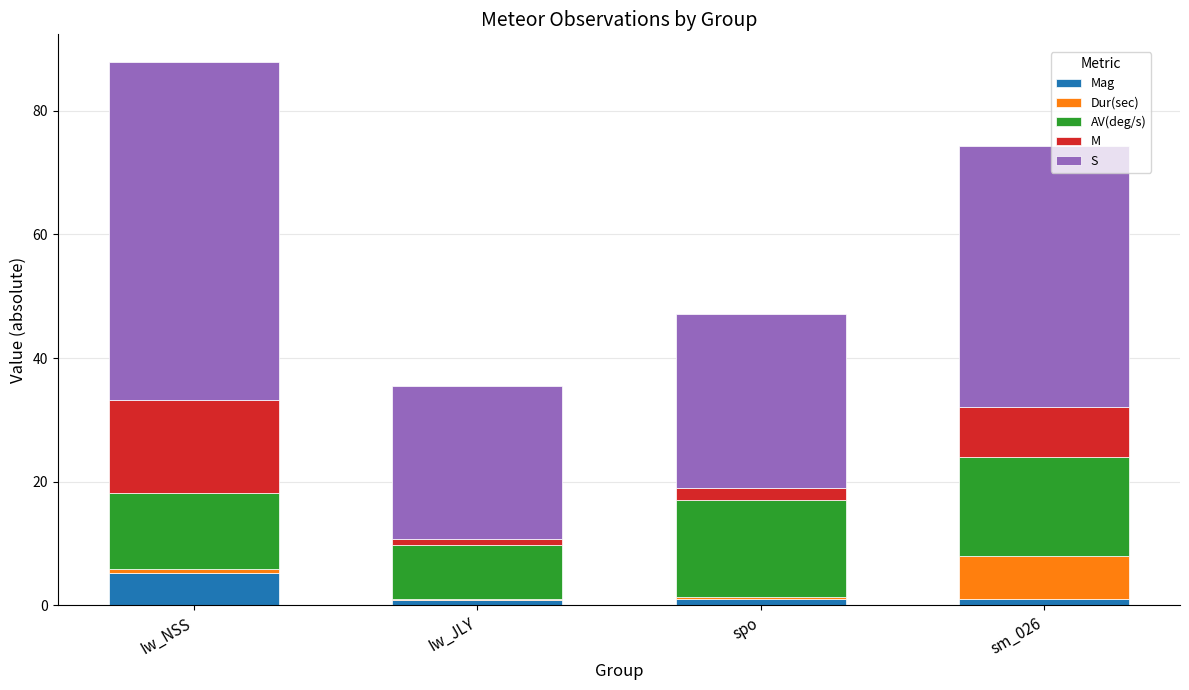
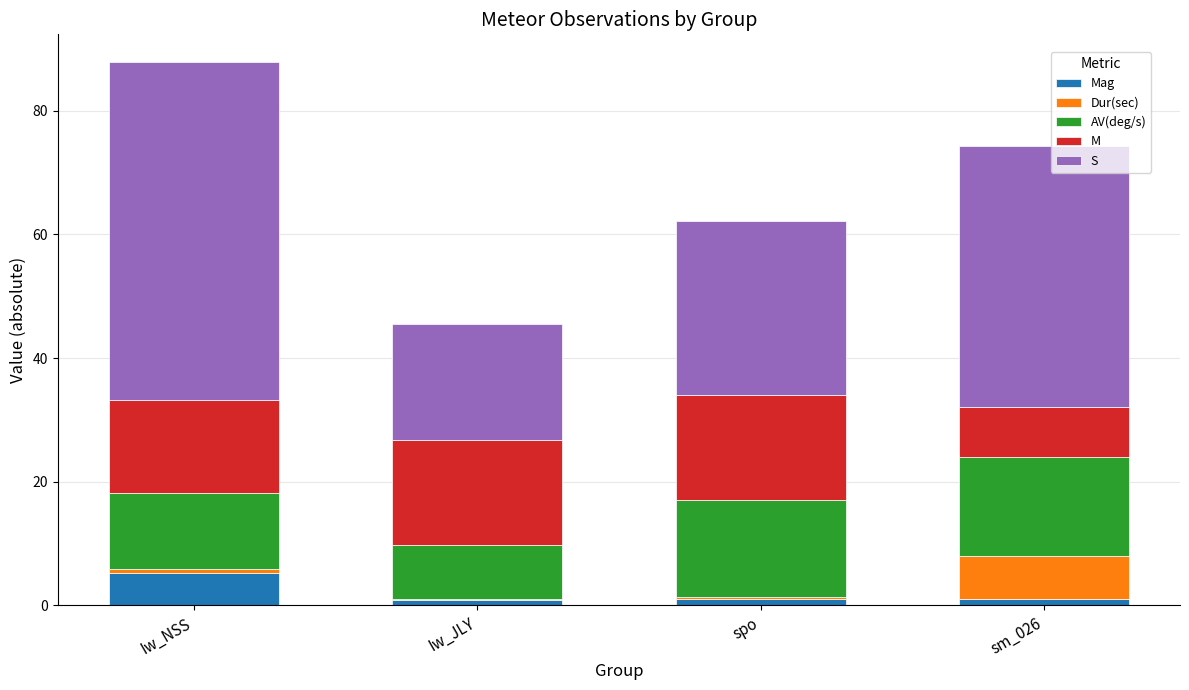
M, Iw_JLY: 1 -> 17
S, Iw_JLY: 25 -> 19
M, spo: 2 -> 17
